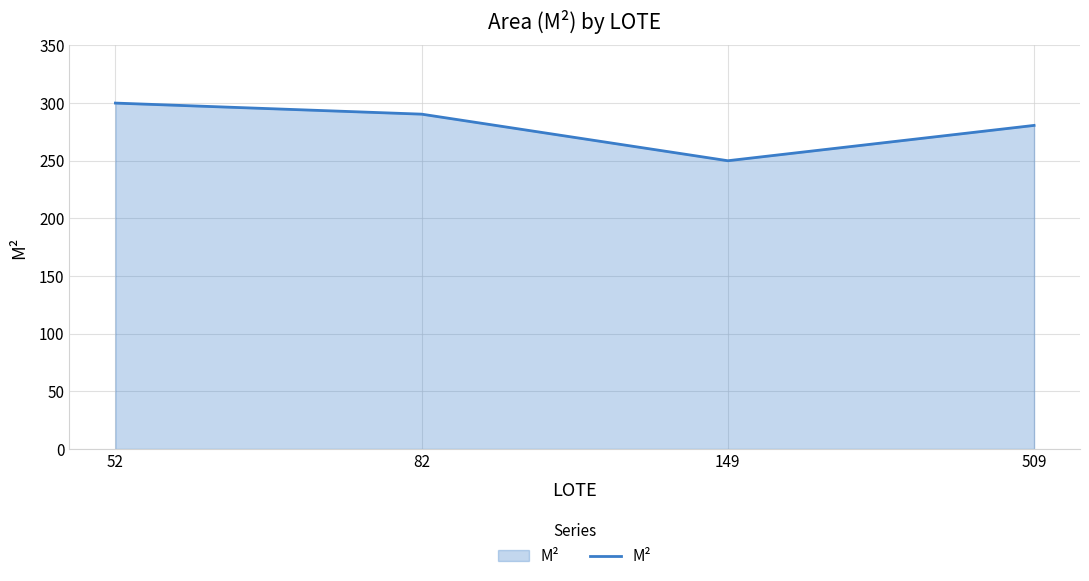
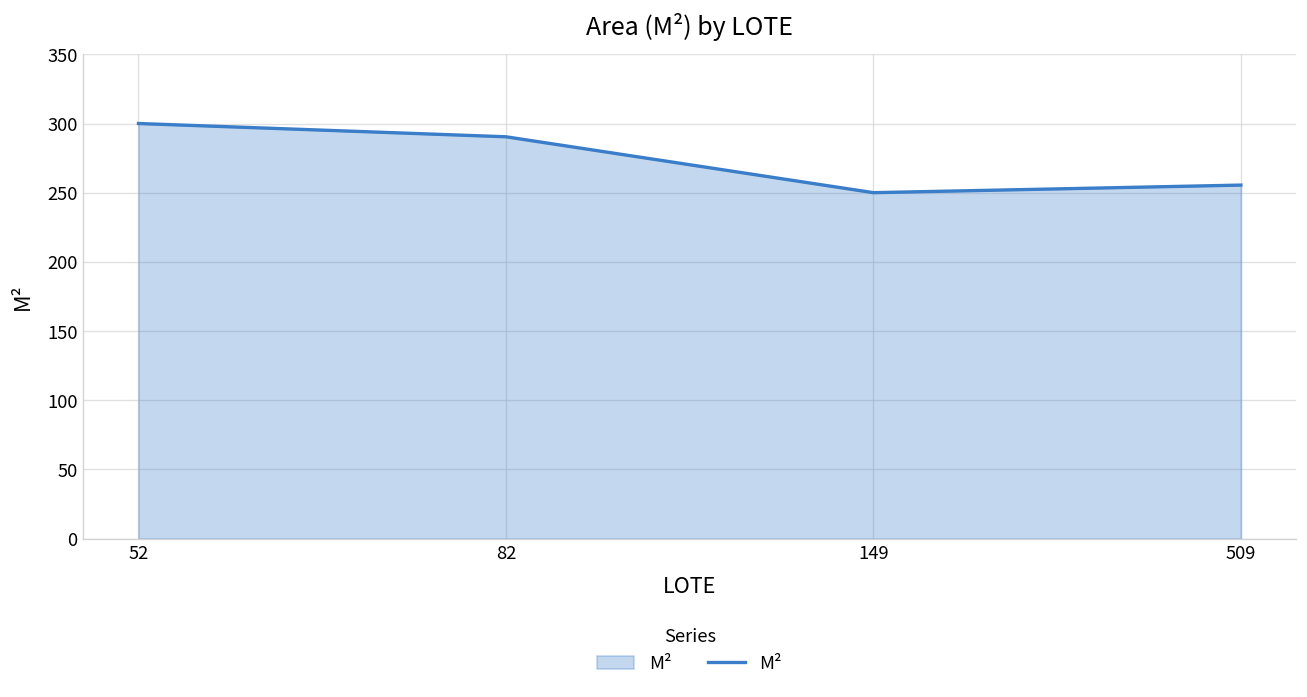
509: 281 -> 255
